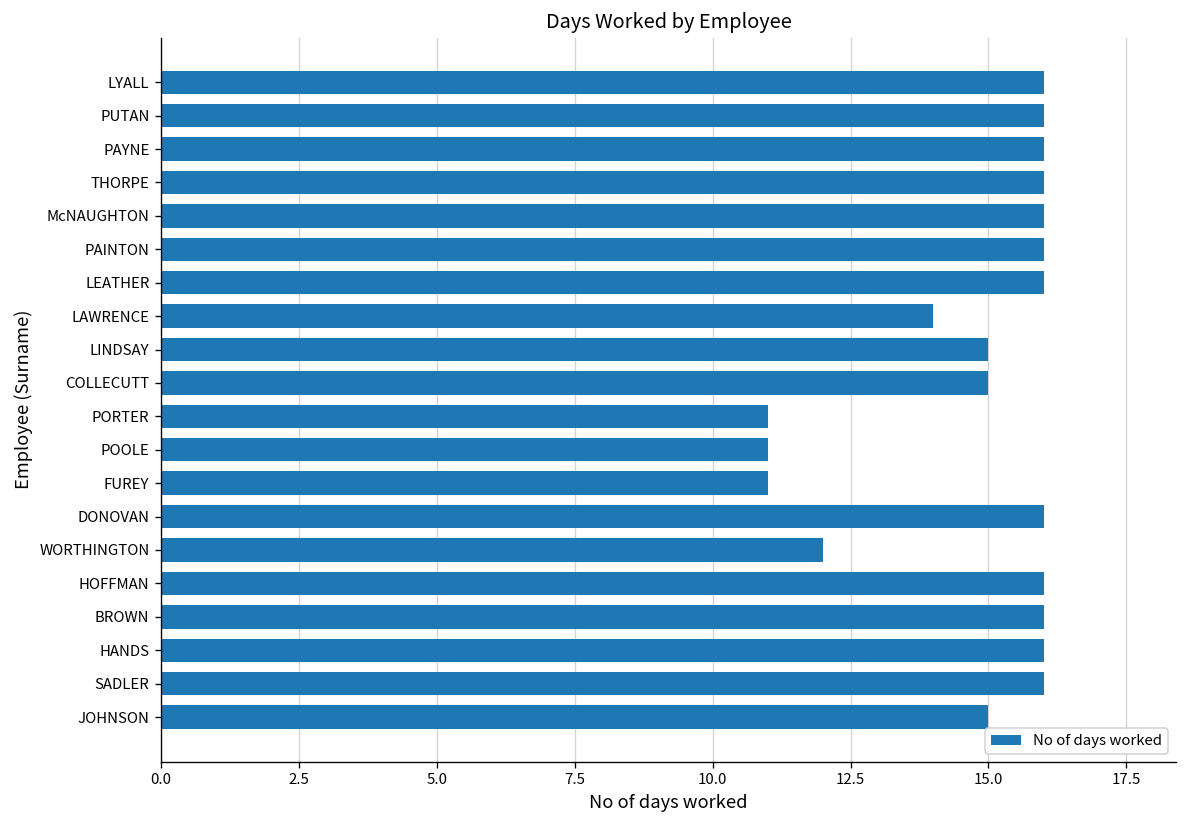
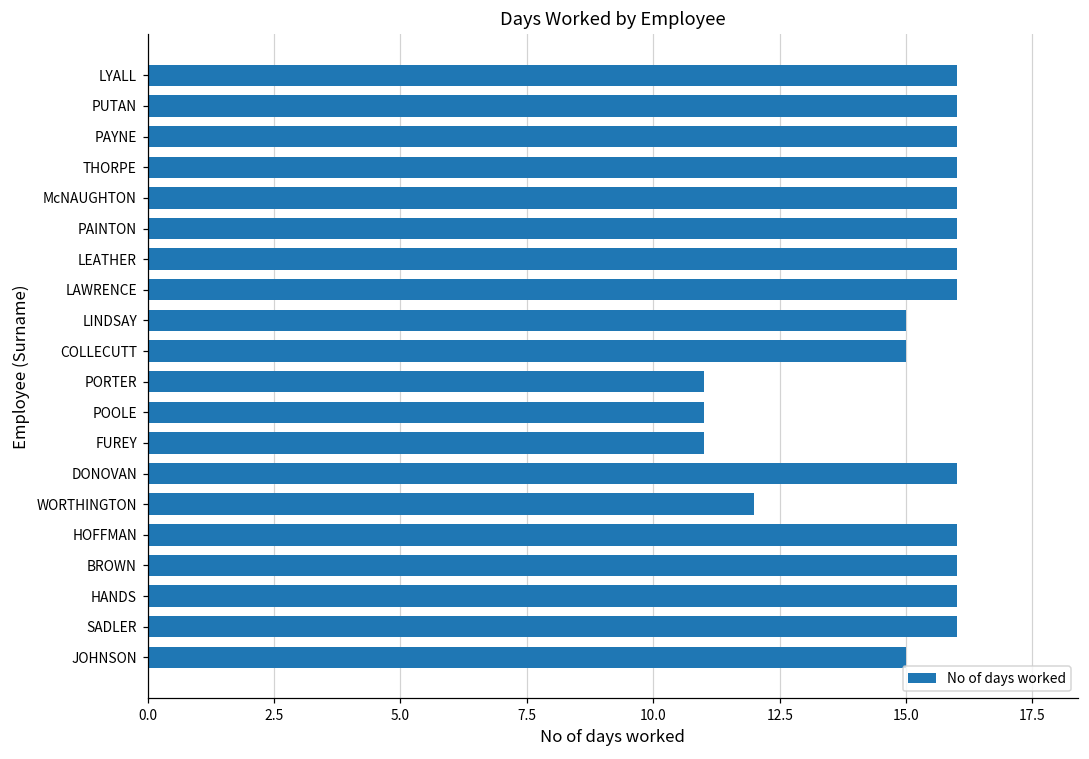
LAWRENCE: 14 -> 16
